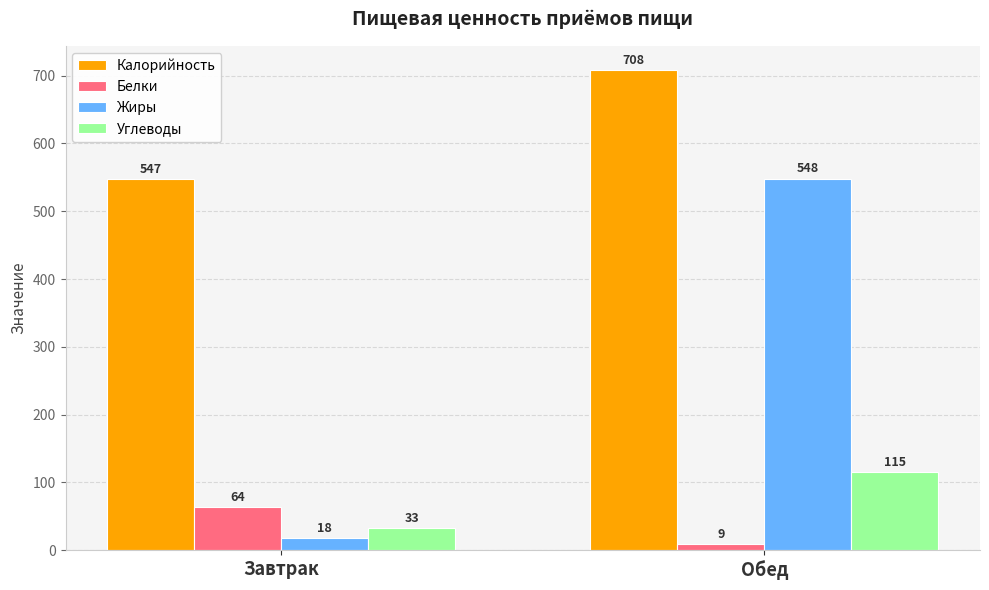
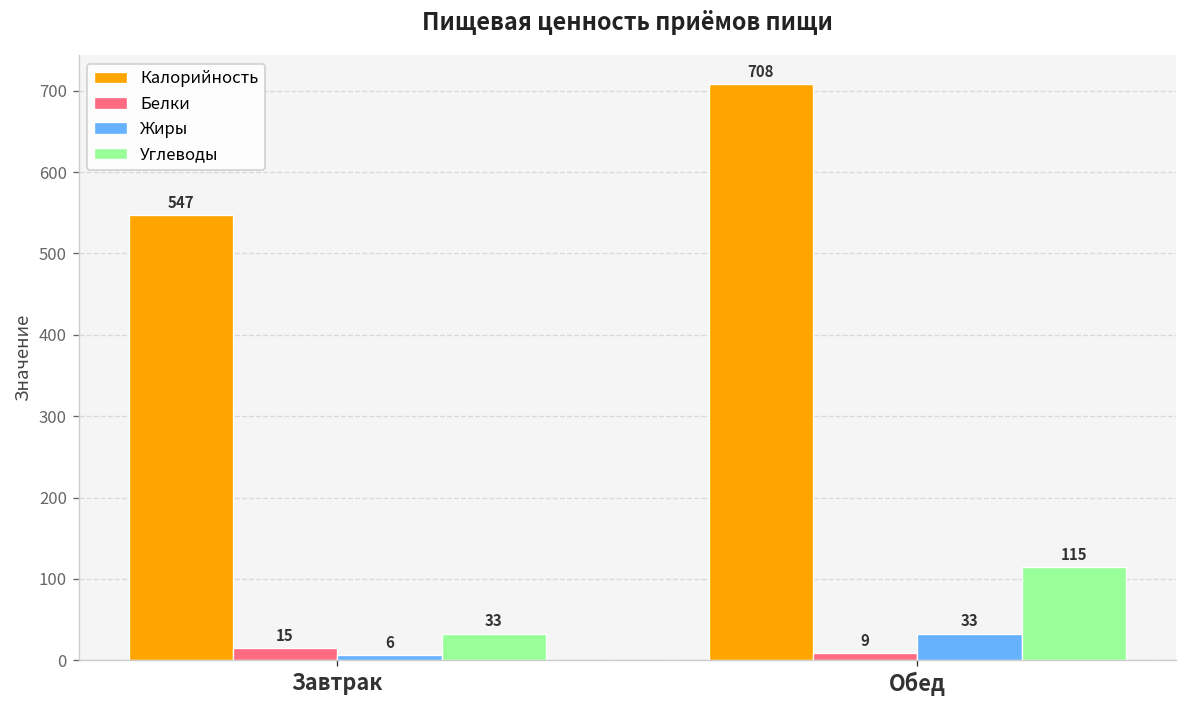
Белки, Завтрак: 64 -> 15
Жиры, Завтрак: 18 -> 6
Жиры, Обед: 548 -> 33
